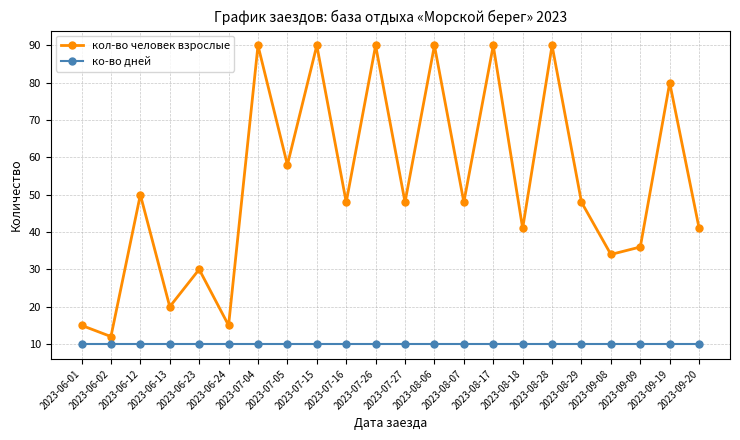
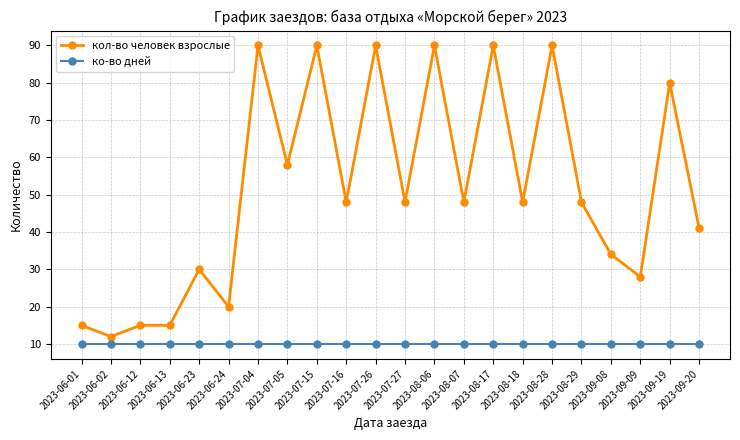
кол-во человек взрослые, 2023-06-12: 50 -> 15
кол-во человек взрослые, 2023-06-13: 20 -> 15
кол-во человек взрослые, 2023-06-24: 15 -> 20
кол-во человек взрослые, 2023-08-18: 41 -> 48
кол-во человек взрослые, 2023-09-09: 36 -> 28
